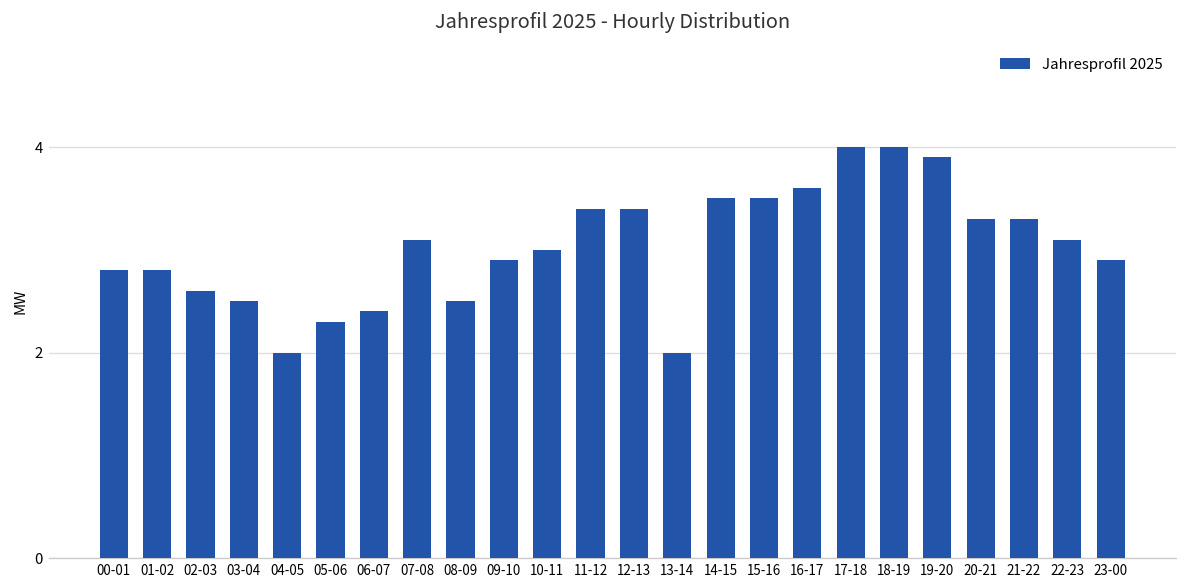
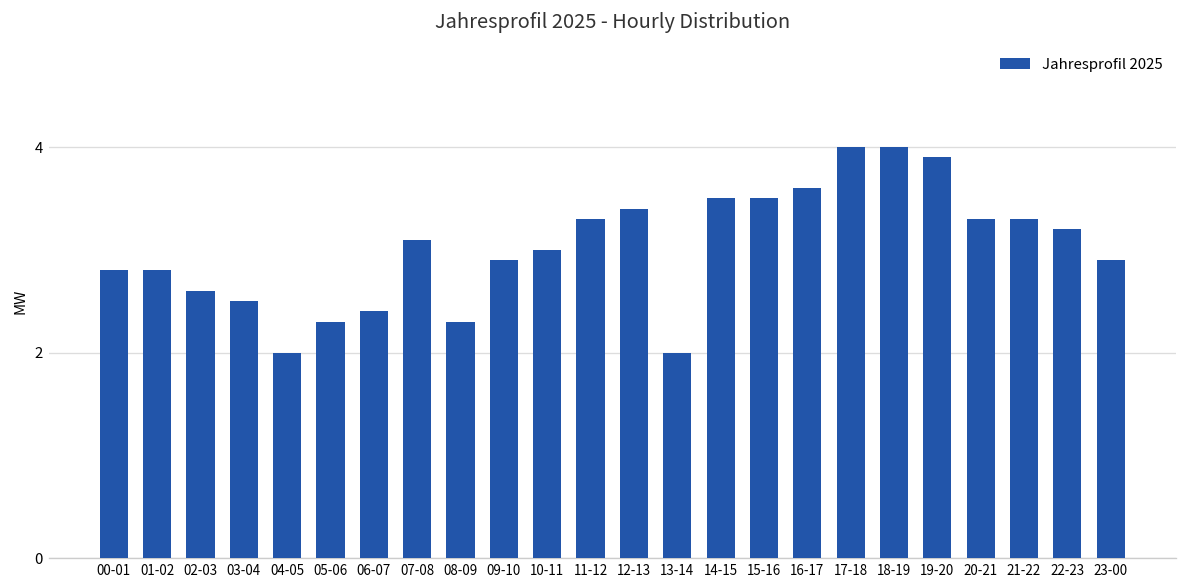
08-09: 2.5 -> 2.3
11-12: 3.4 -> 3.3
22-23: 3.1 -> 3.2
